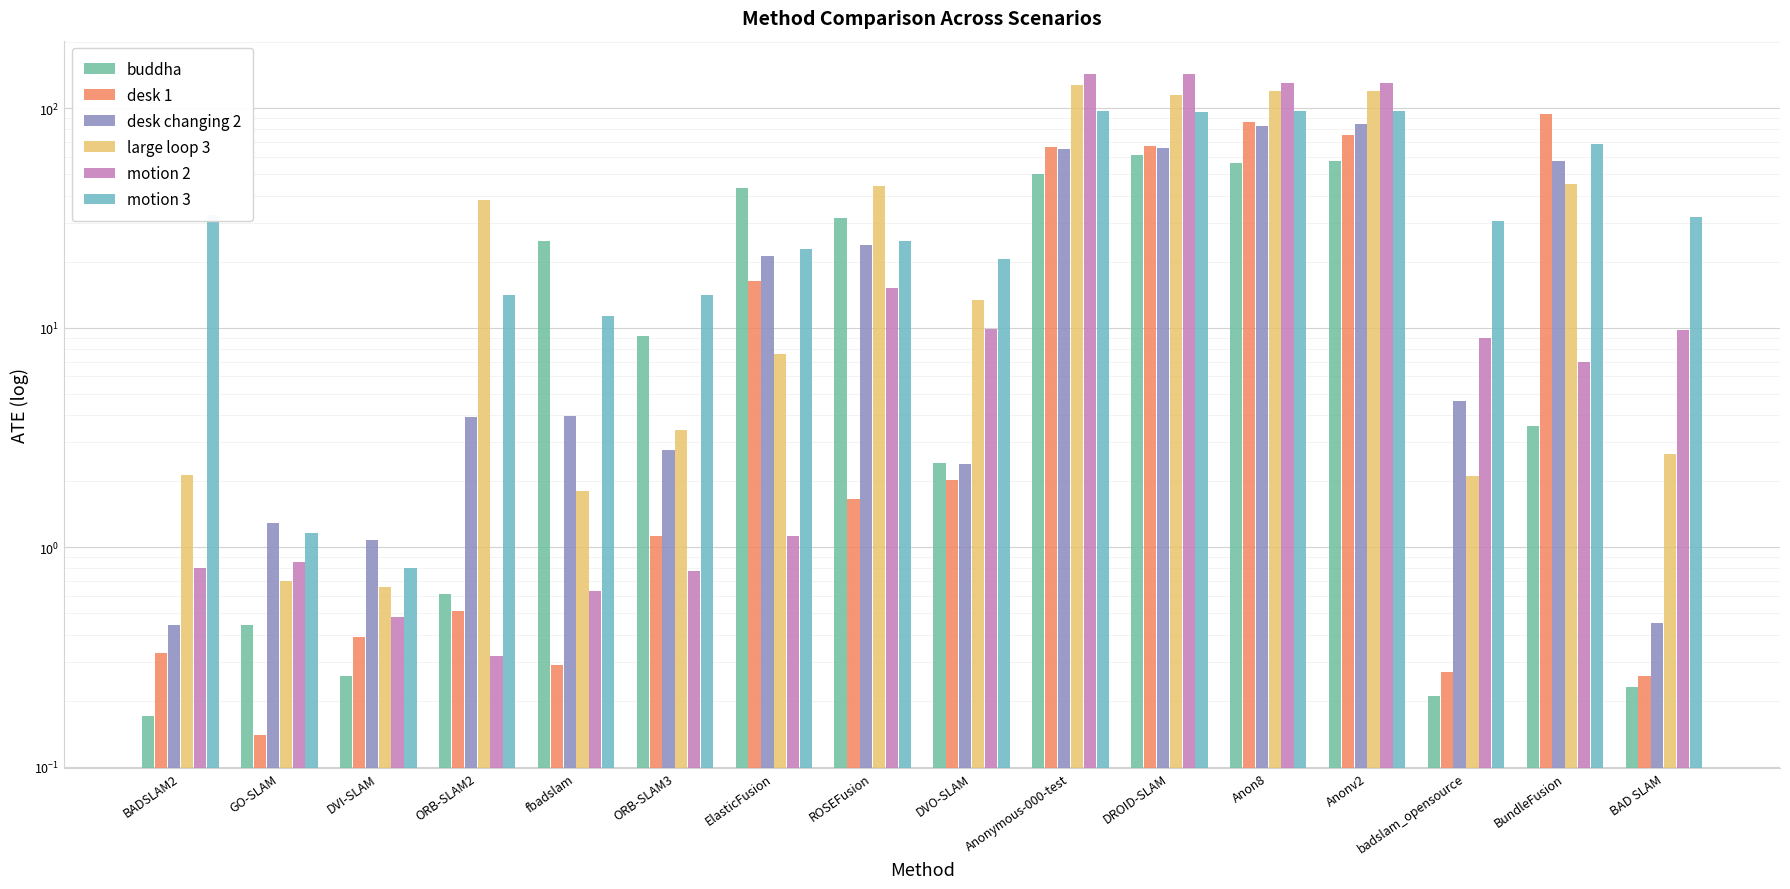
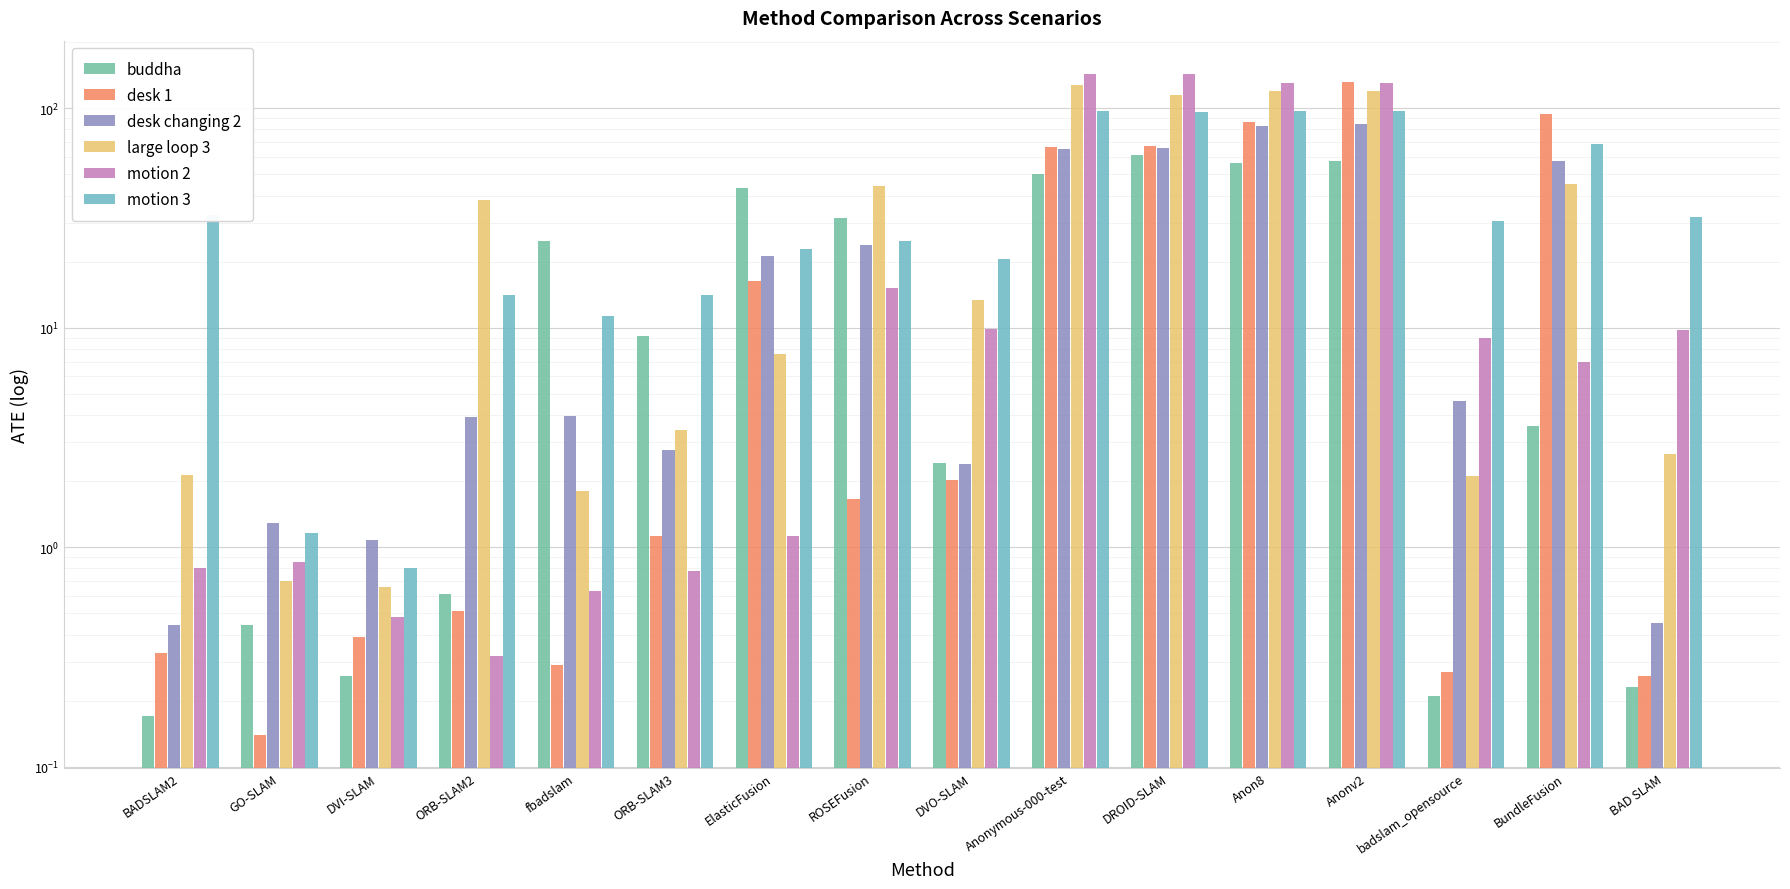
desk 1, Anonv2: 75 -> 130
